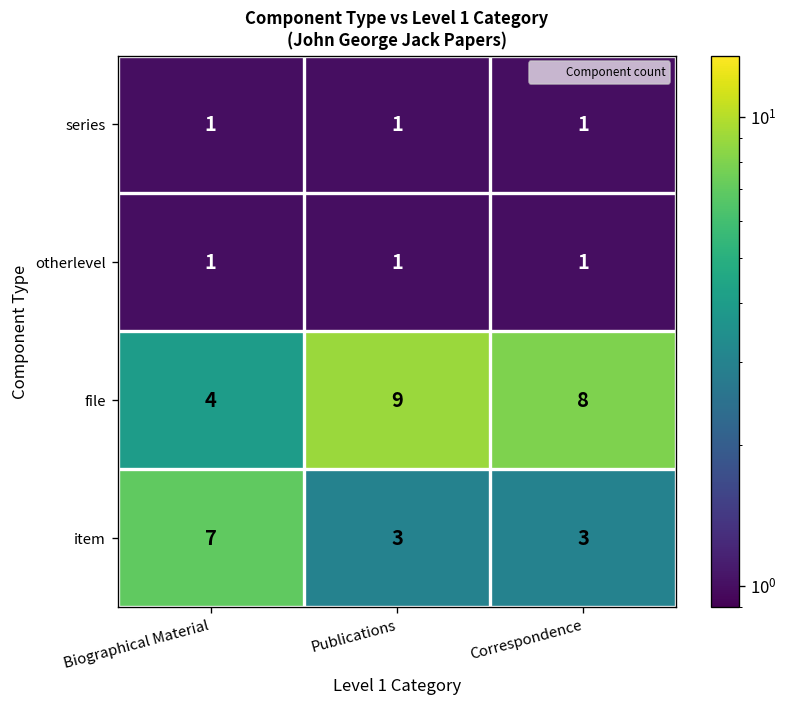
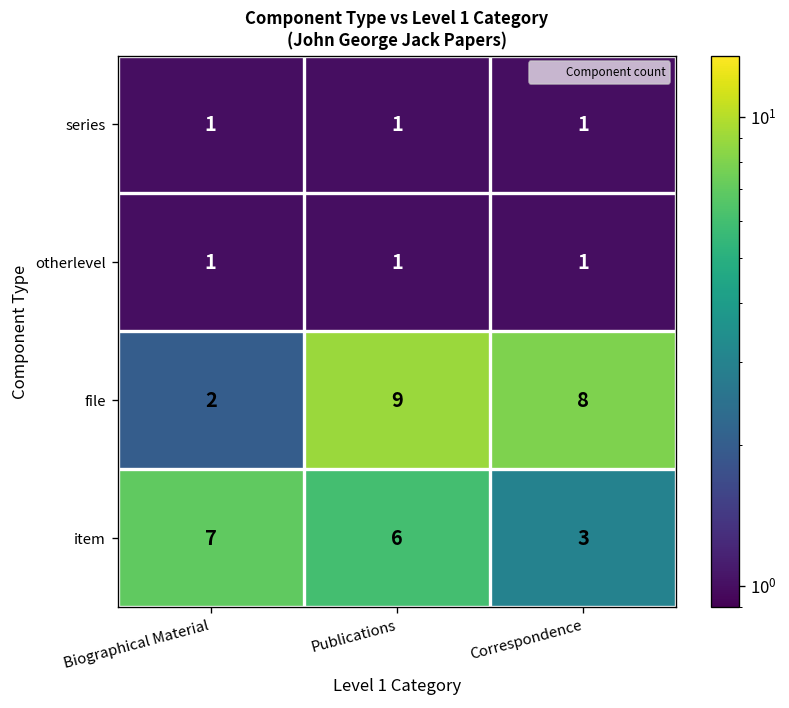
file, Biographical Material: 4 -> 2
item, Publications: 3 -> 6
